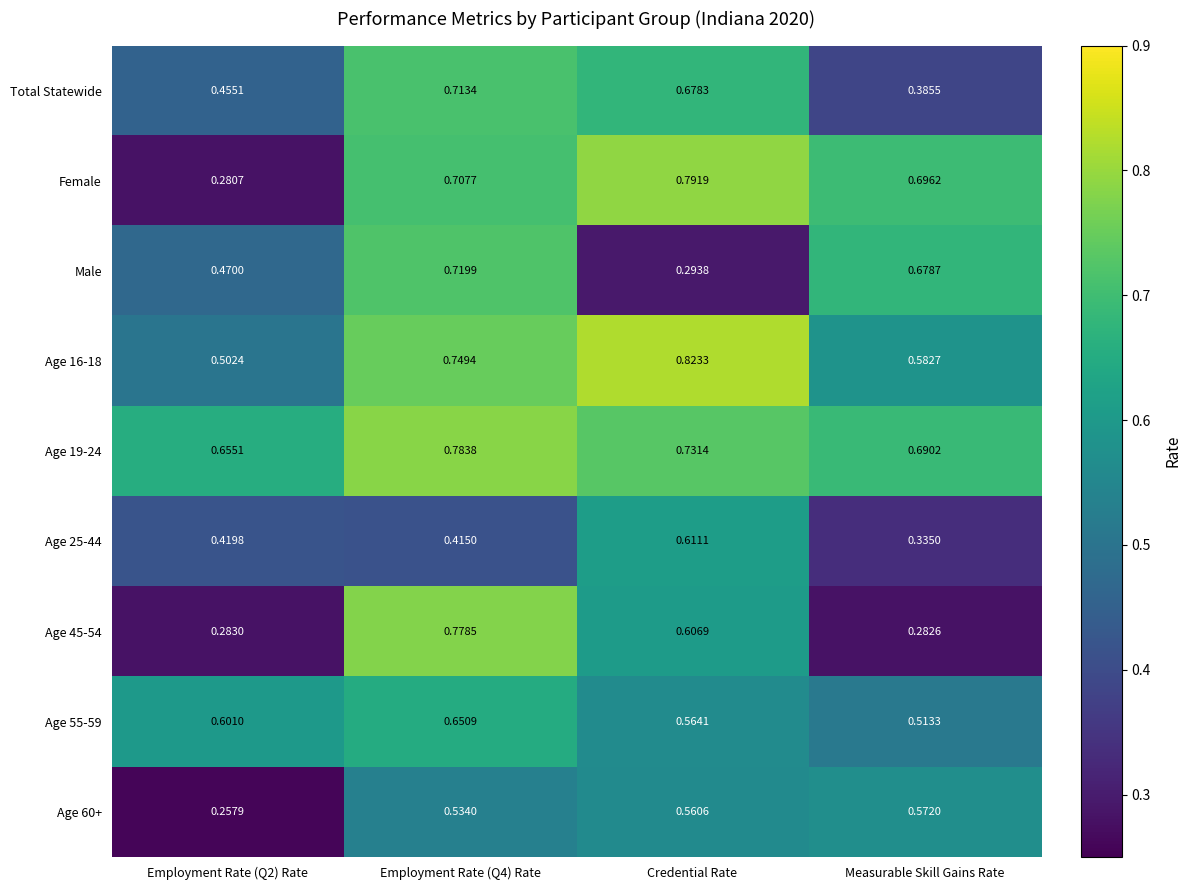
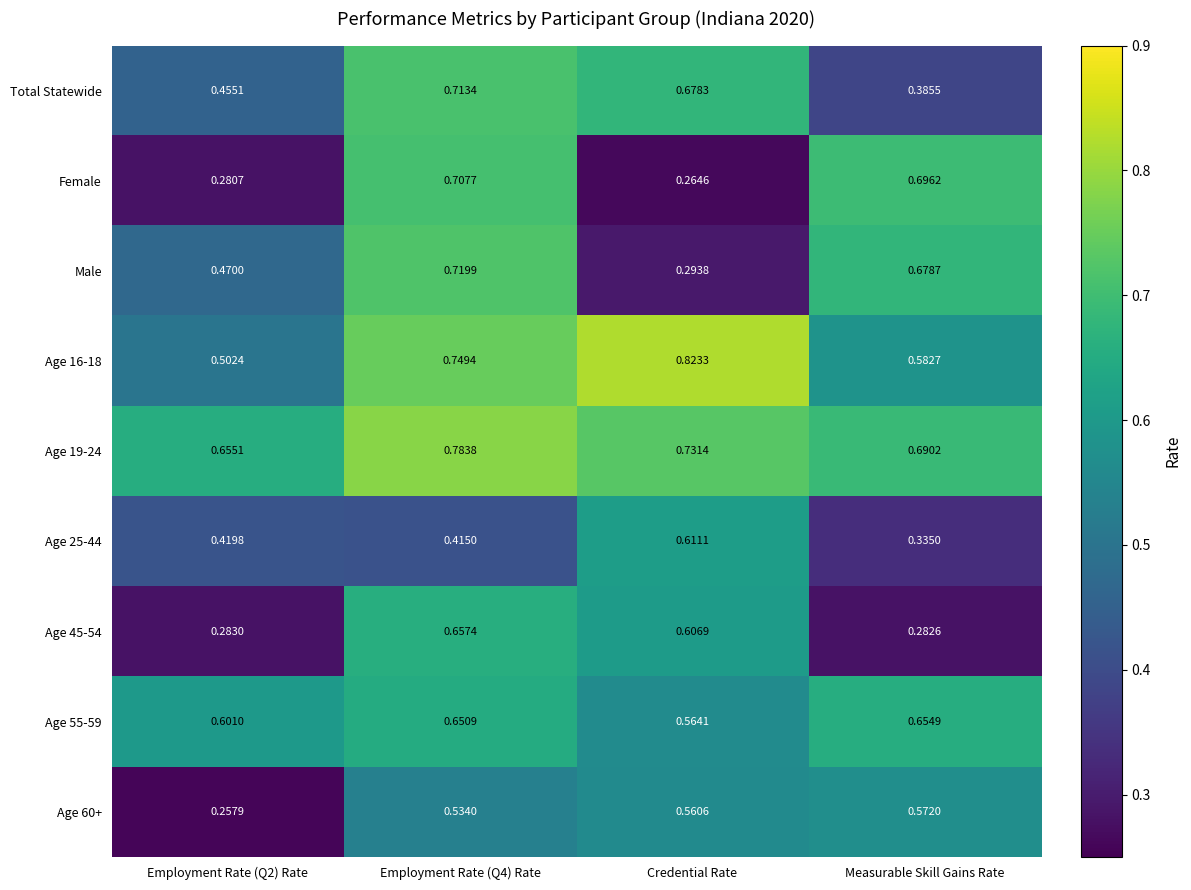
Female, Credential Rate: 0.7919 -> 0.2646
Age 45-54, Employment Rate (Q4) Rate: 0.7785 -> 0.6574
Age 55-59, Measurable Skill Gains Rate: 0.5133 -> 0.6549
